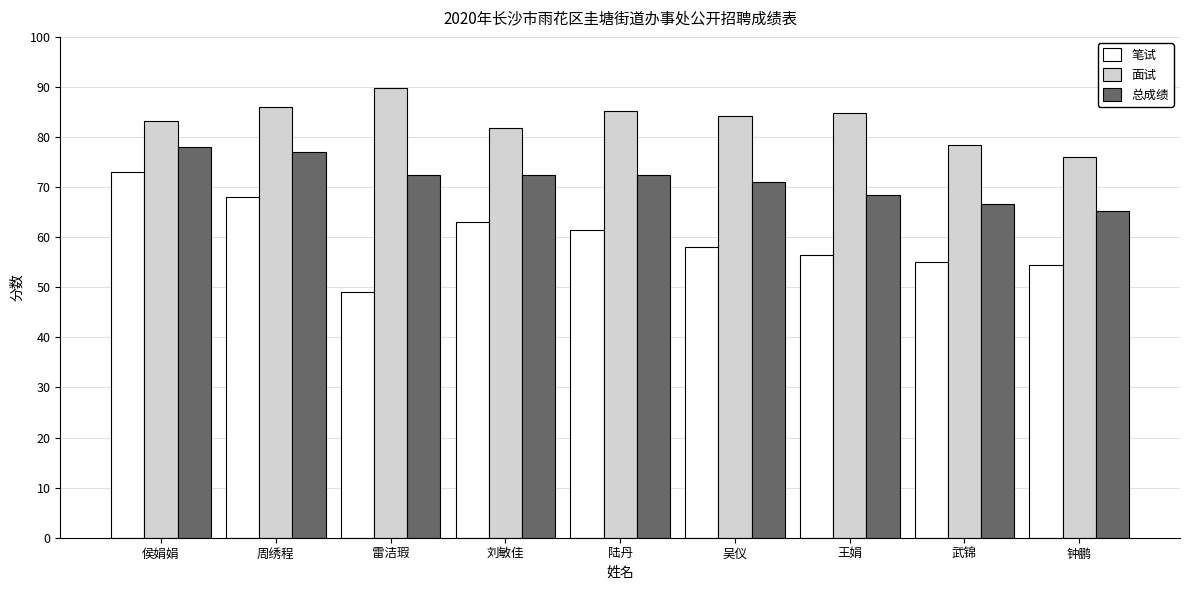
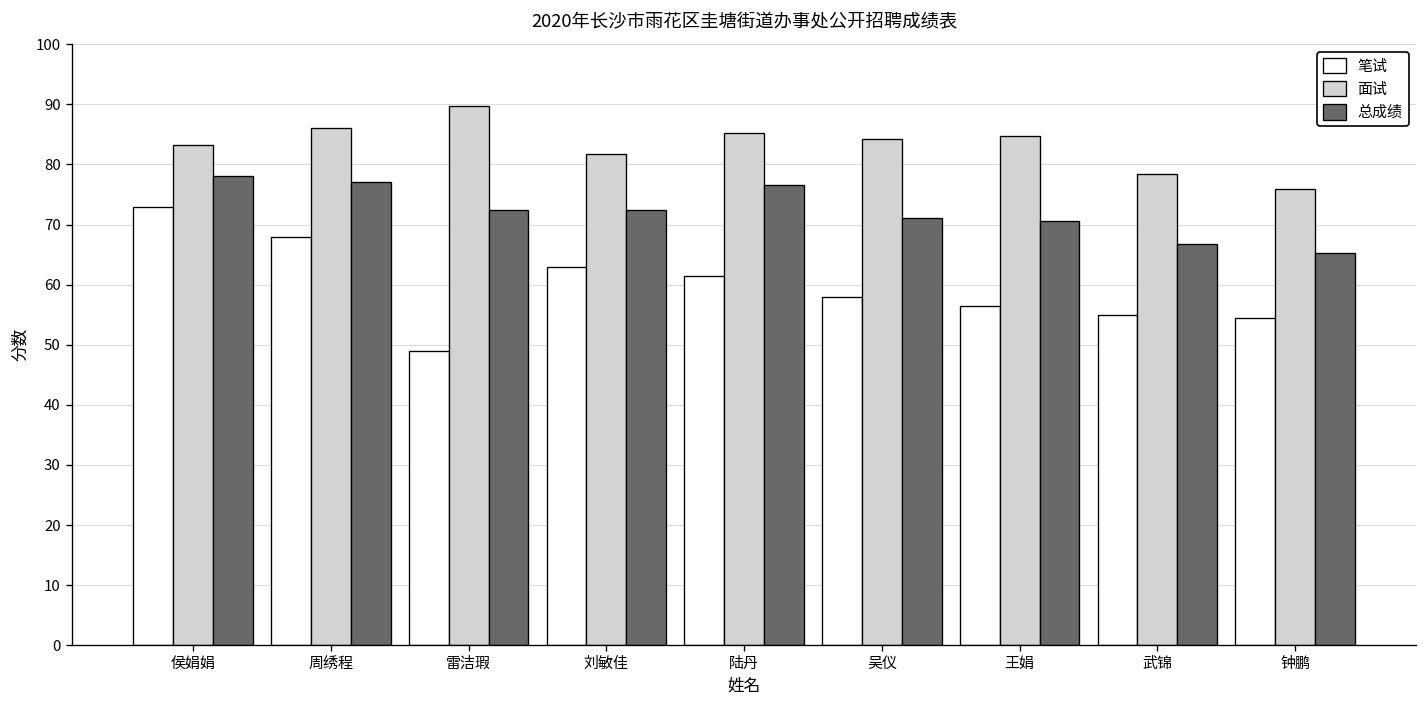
总成绩, 陆丹: 72 -> 77
总成绩, 王娟: 68 -> 71
